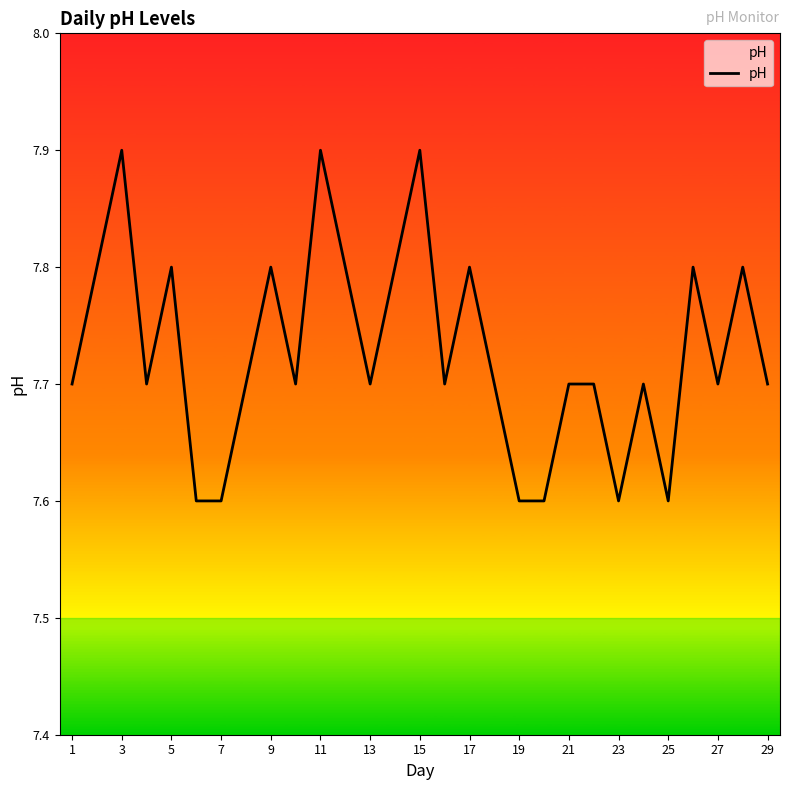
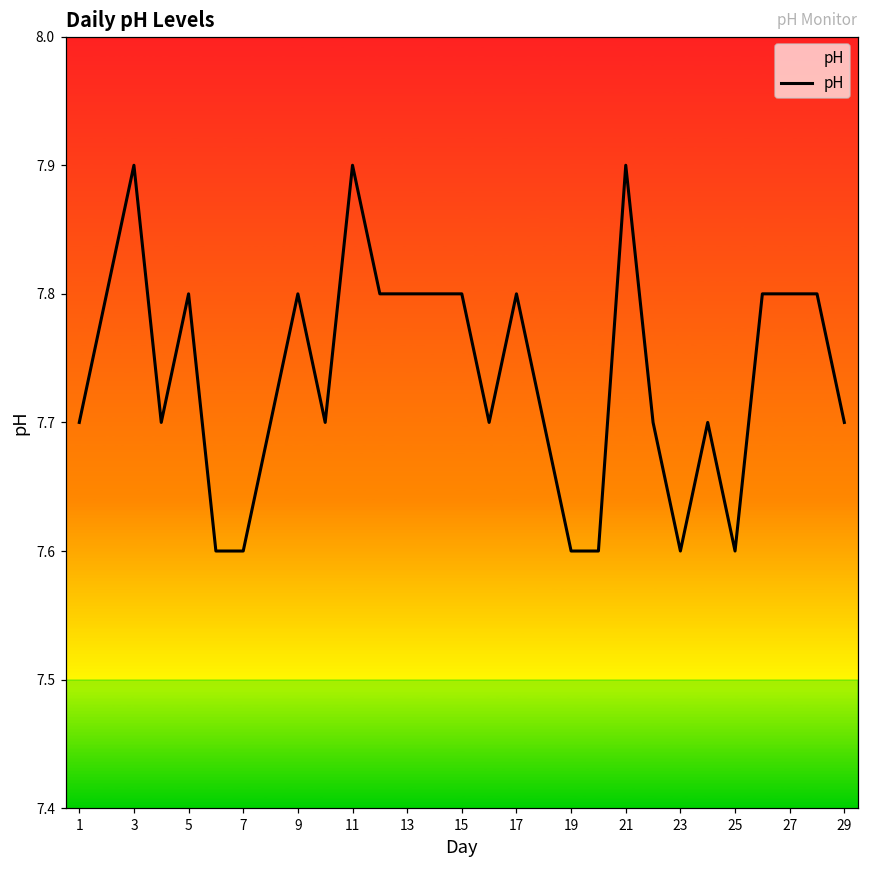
13: 7.7 -> 7.8
15: 7.9 -> 7.8
21: 7.7 -> 7.9
27: 7.7 -> 7.8
